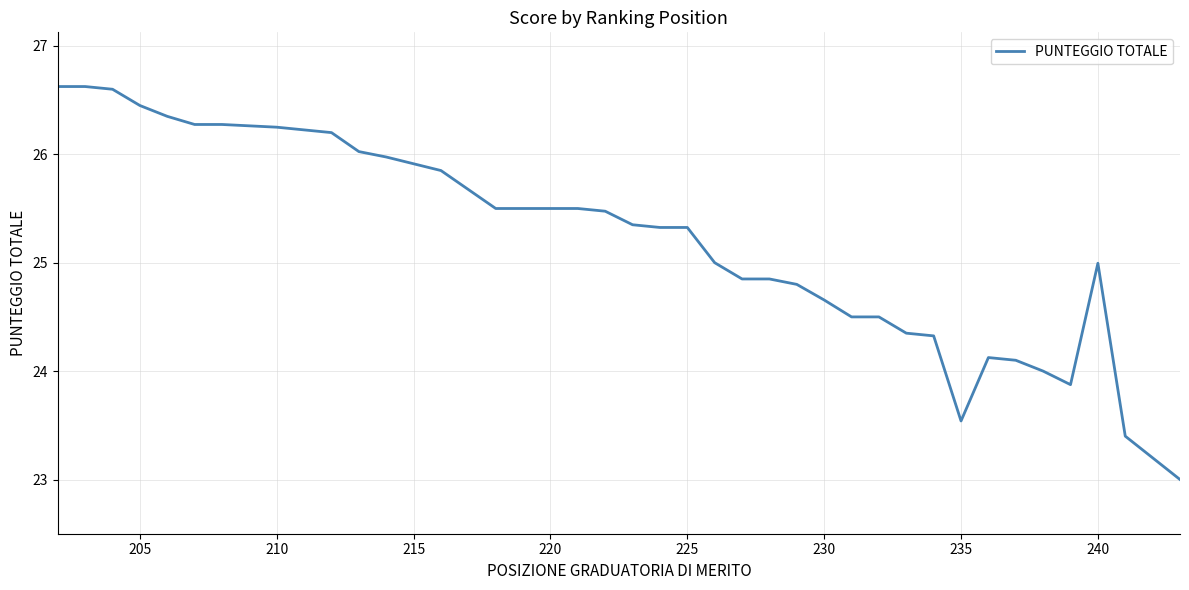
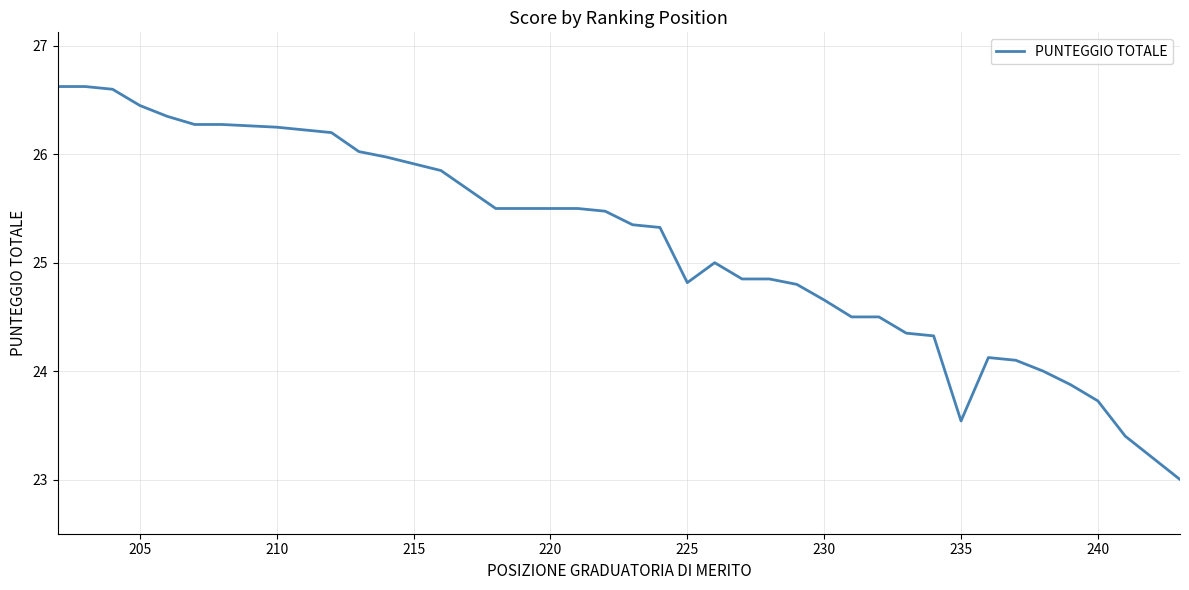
225: 25.33 -> 24.82
240: 25.00 -> 23.73
